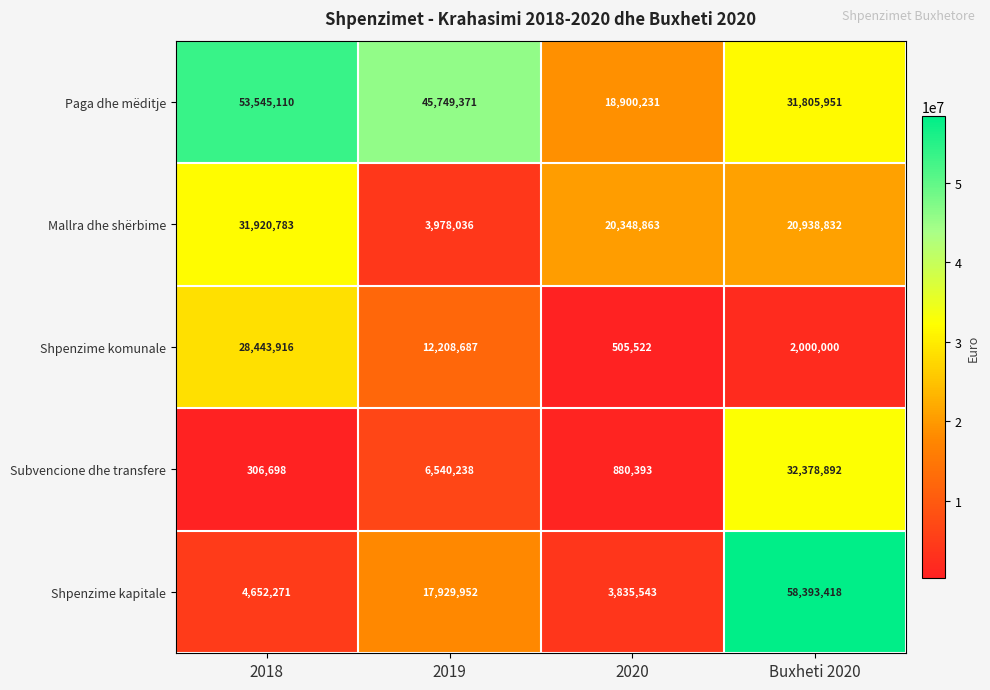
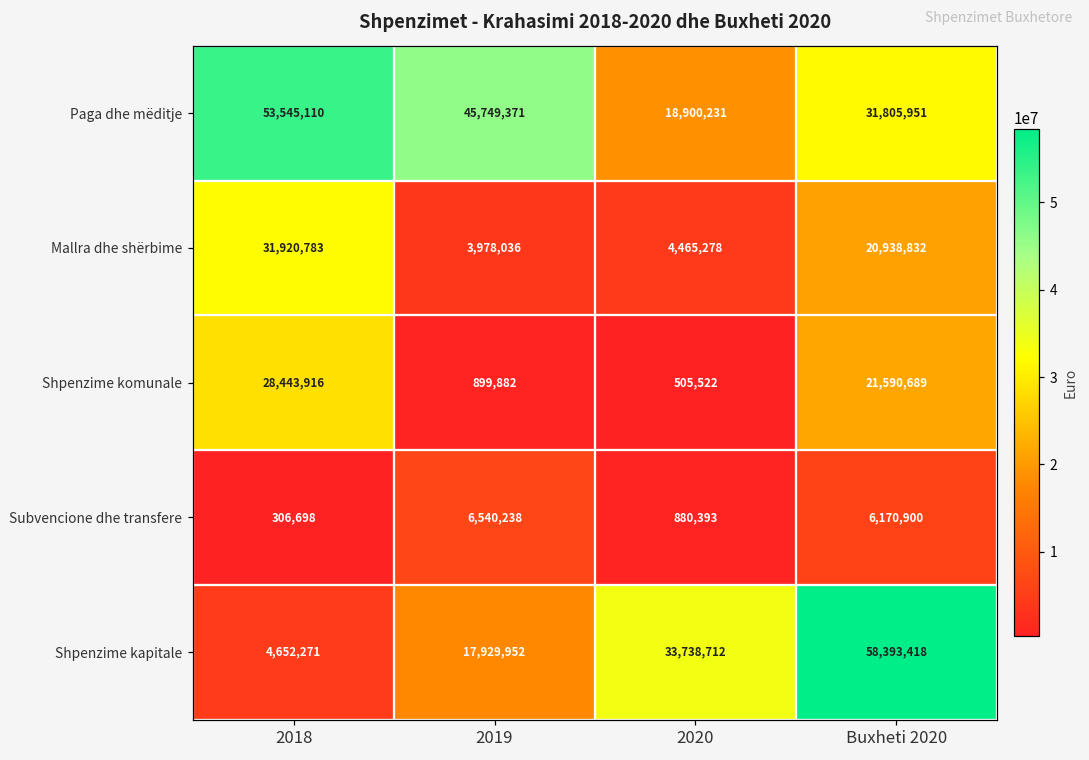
Mallra dhe shërbime, 2020: 20,348,863 -> 4,465,278
Shpenzime komunale, 2019: 12,208,687 -> 899,882
Shpenzime komunale, Buxheti 2020: 2,000,000 -> 21,590,689
Subvencione dhe transfere, Buxheti 2020: 32,378,892 -> 6,170,900
Shpenzime kapitale, 2020: 3,835,543 -> 33,738,712
